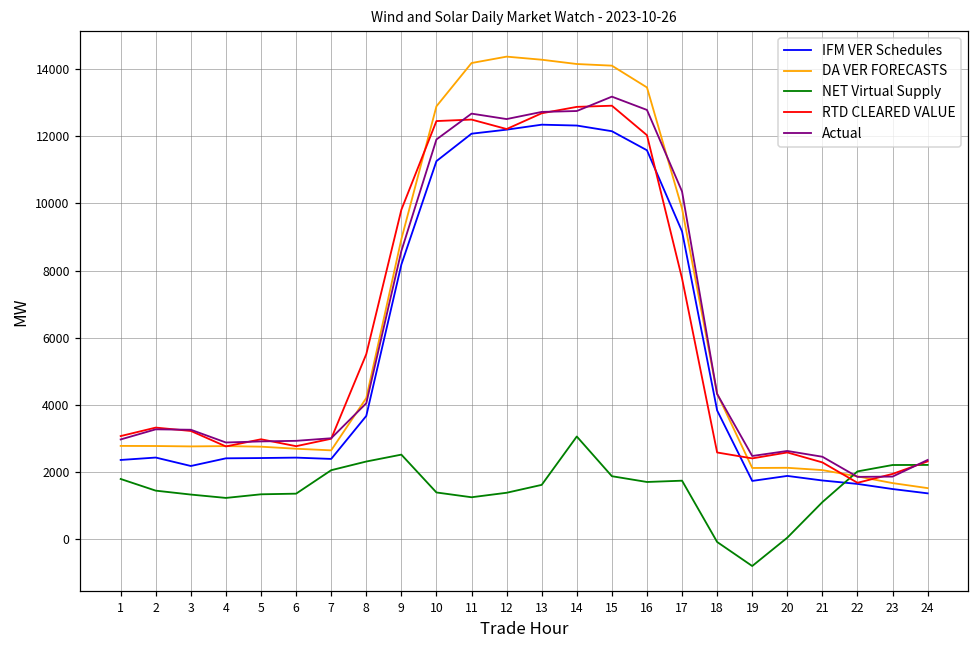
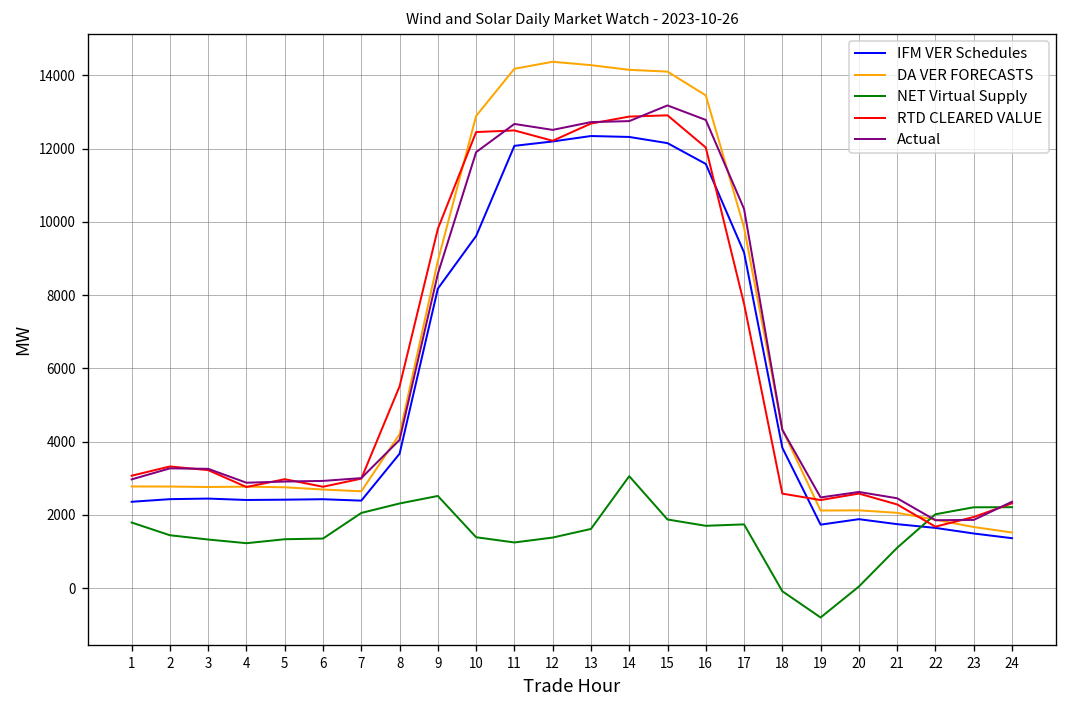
IFM VER Schedules, 3: 2200 -> 2400
IFM VER Schedules, 10: 11300 -> 9600
